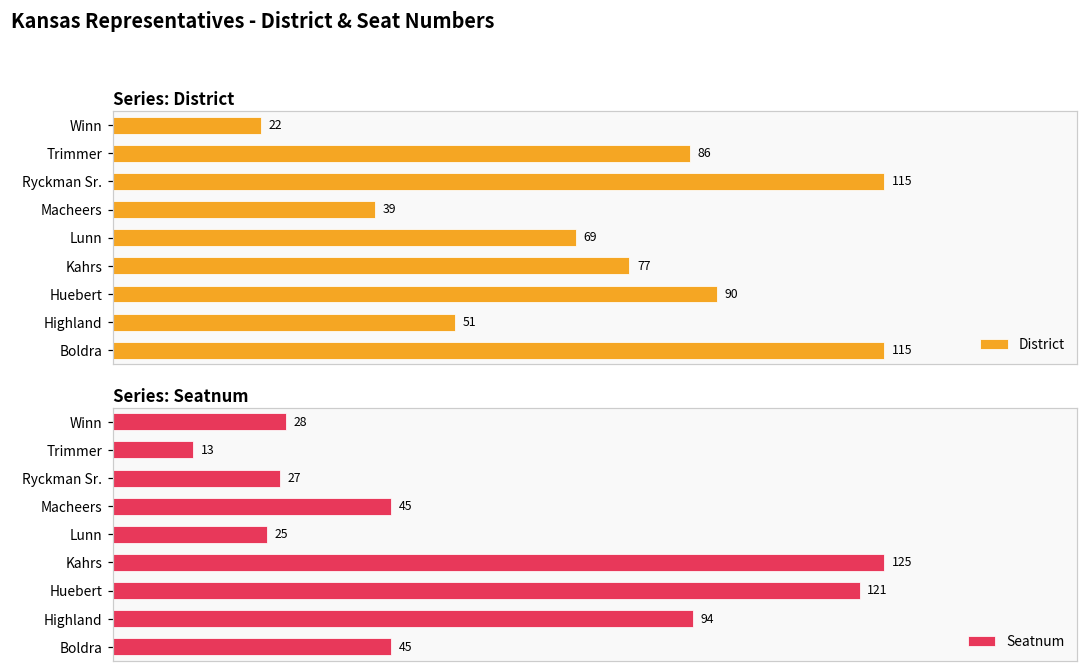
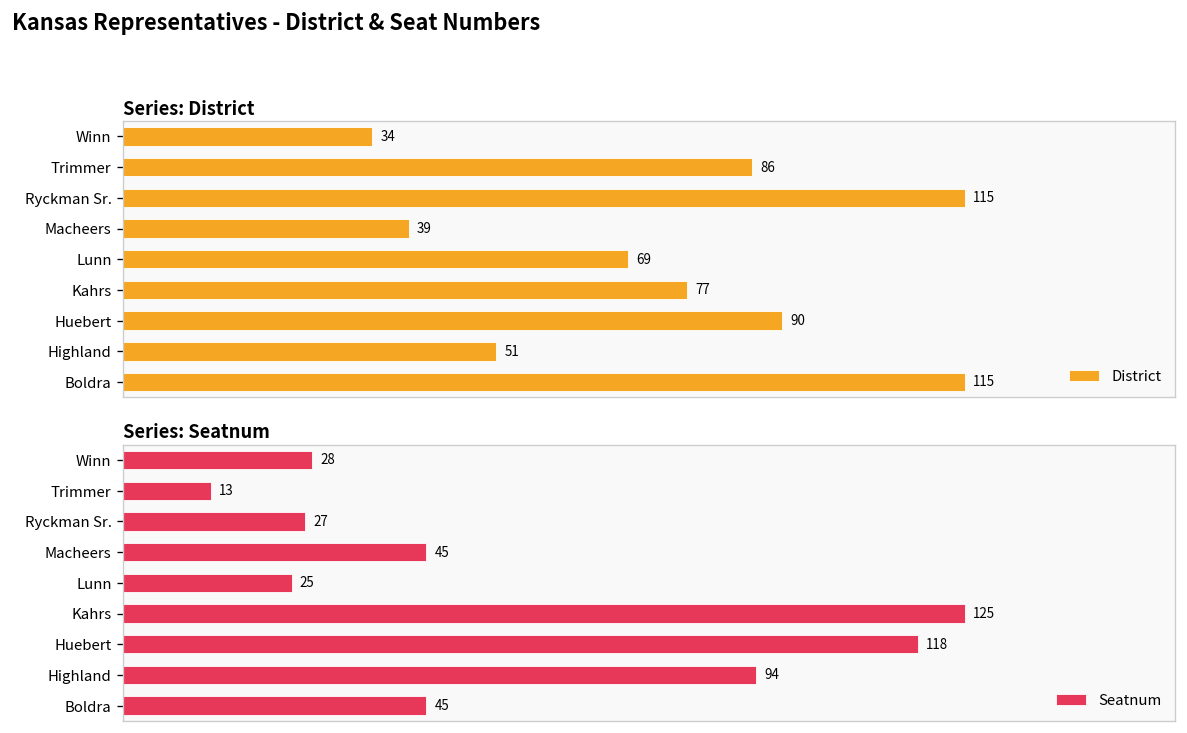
Series: District, District, Winn: 22 -> 34
Series: Seatnum, Seatnum, Huebert: 121 -> 118
